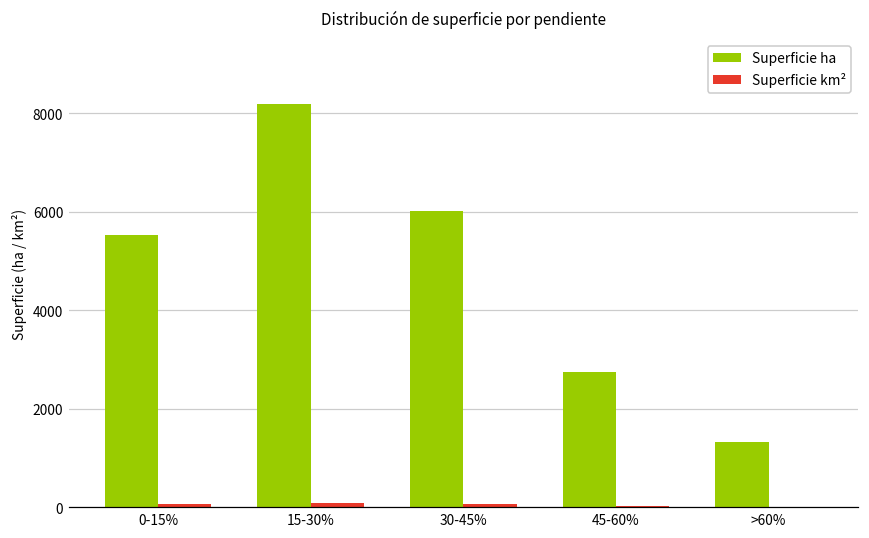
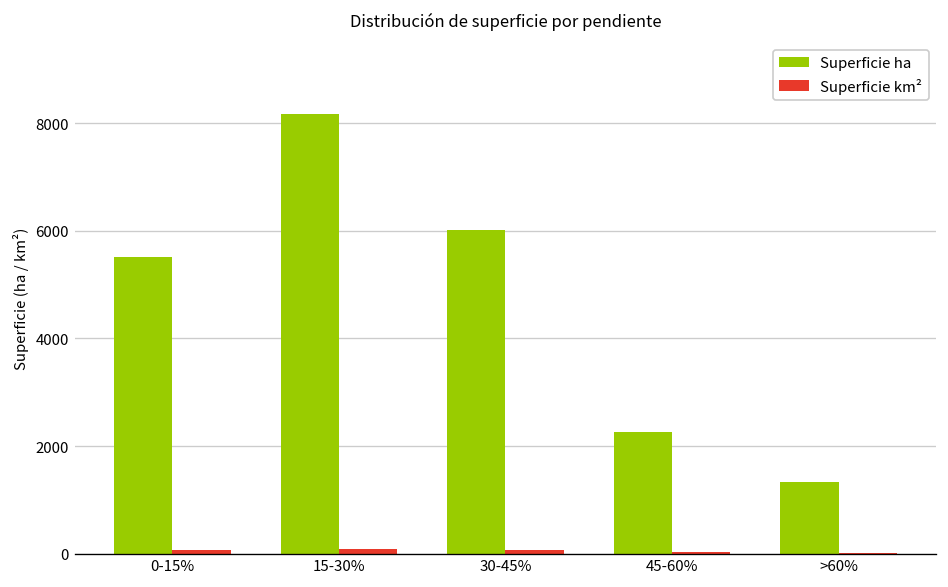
Superficie ha, 45-60%: 2800 -> 2300
